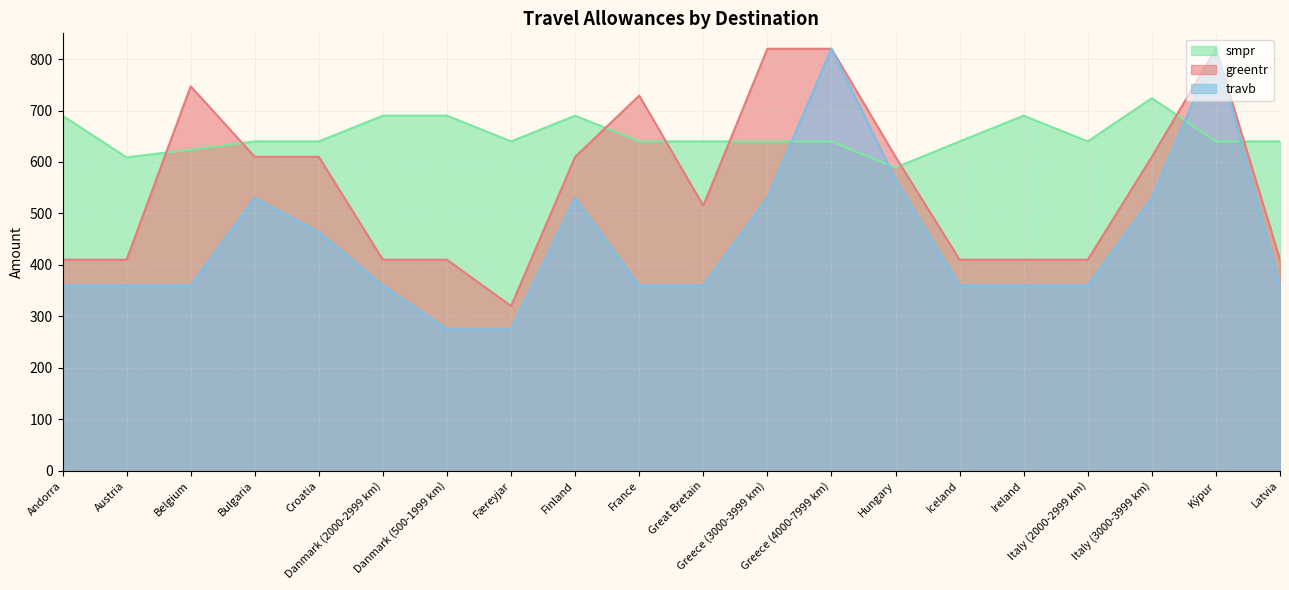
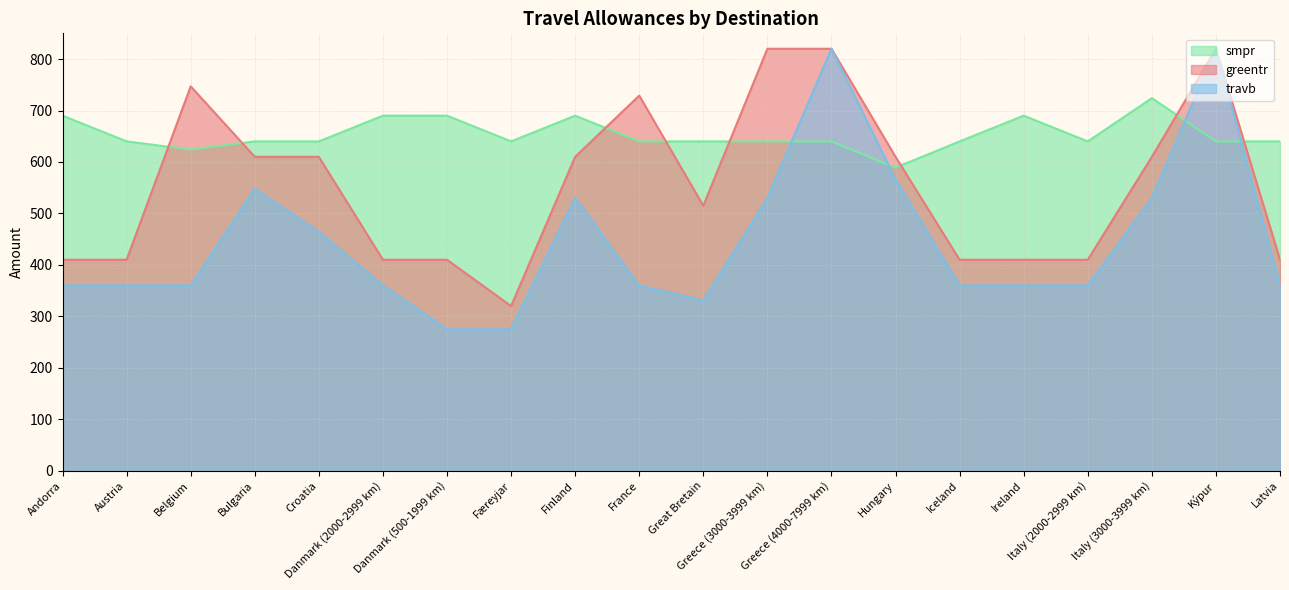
smpr, Austria: 610 -> 640
travb, Bulgaria: 530 -> 550
travb, Great Bretain: 360 -> 330
